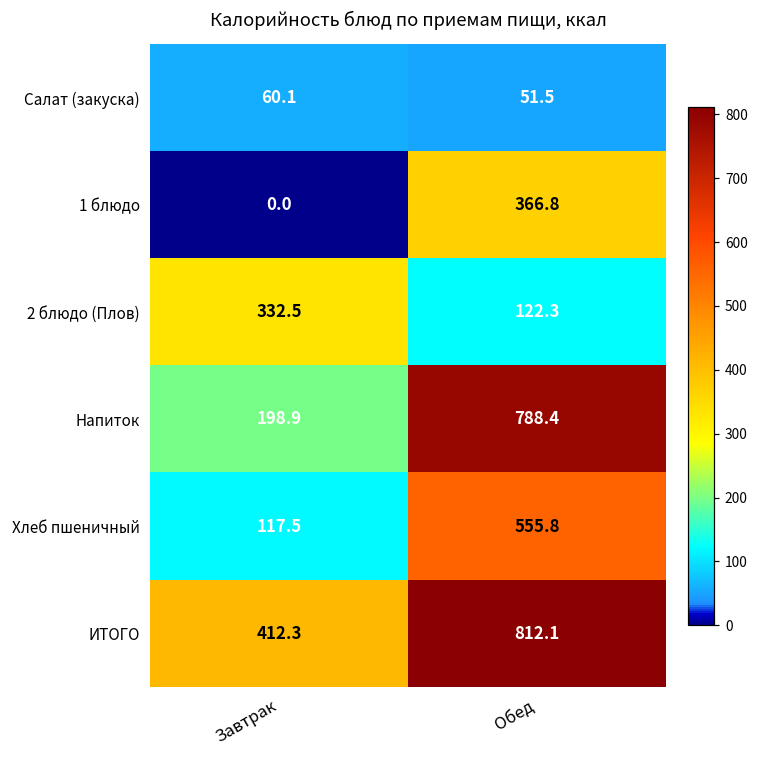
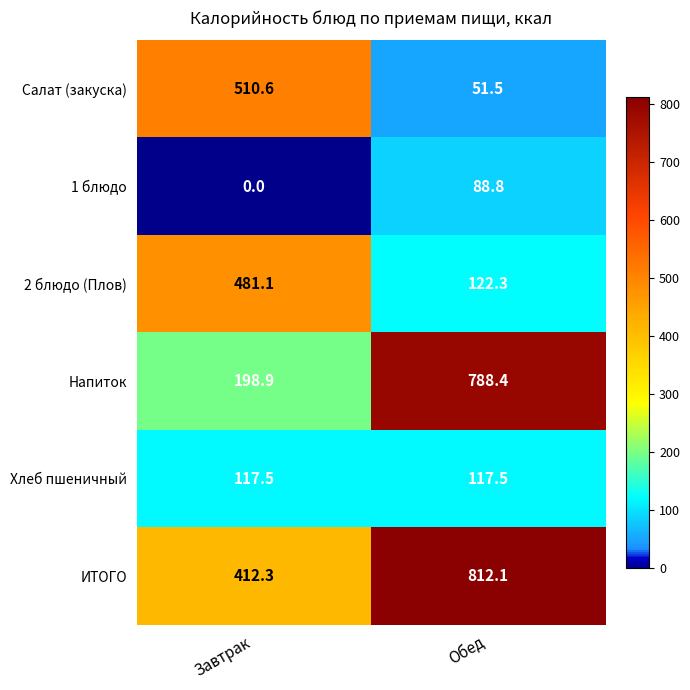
Салат (закуска), Завтрак: 60.1 -> 510.6
1 блюдо, Обед: 366.8 -> 88.8
2 блюдо (Плов), Завтрак: 332.5 -> 481.1
Хлеб пшеничный, Обед: 555.8 -> 117.5
